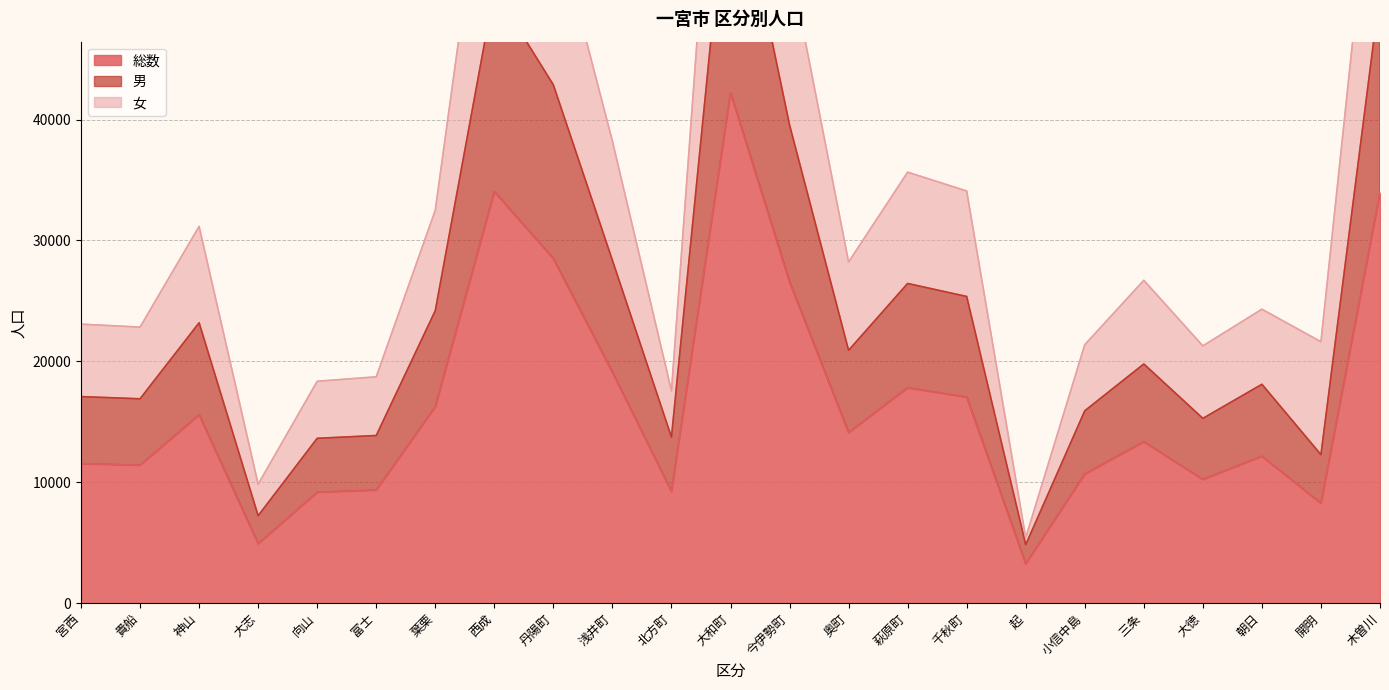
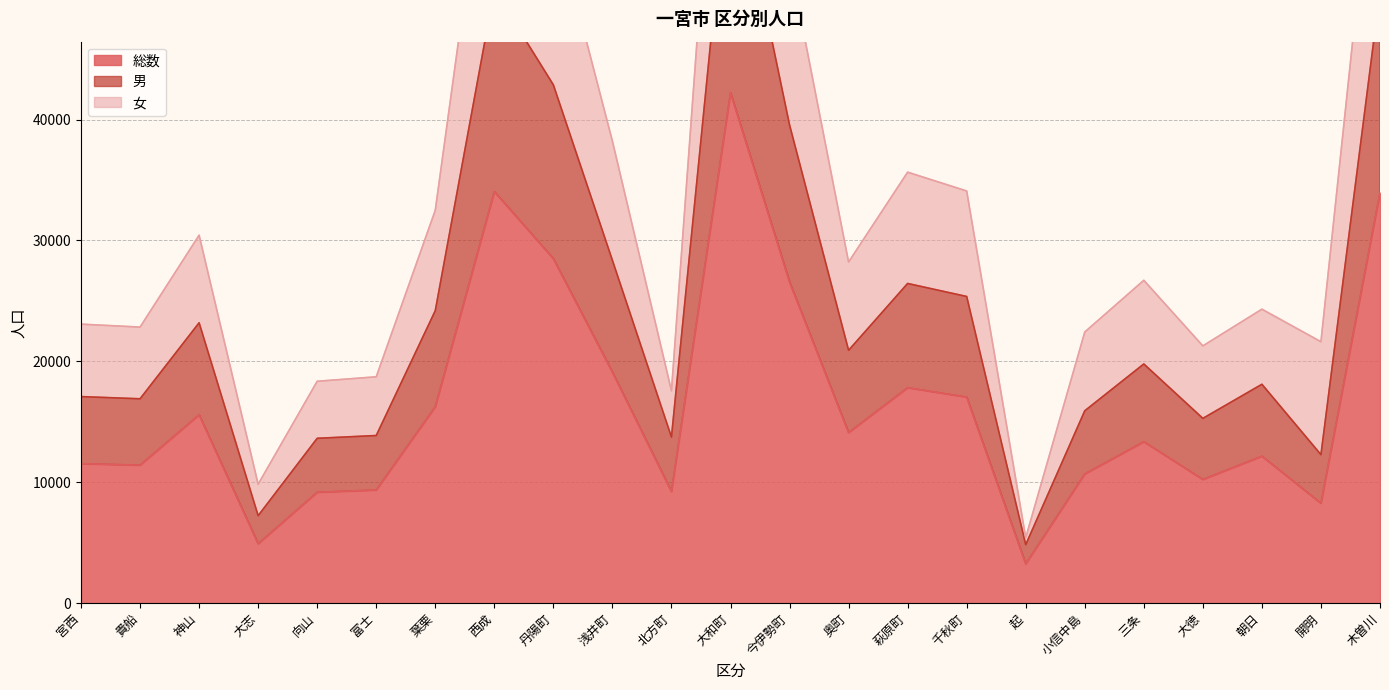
女, 神山: 8000 -> 7200
女, 小信中島: 5500 -> 6500
